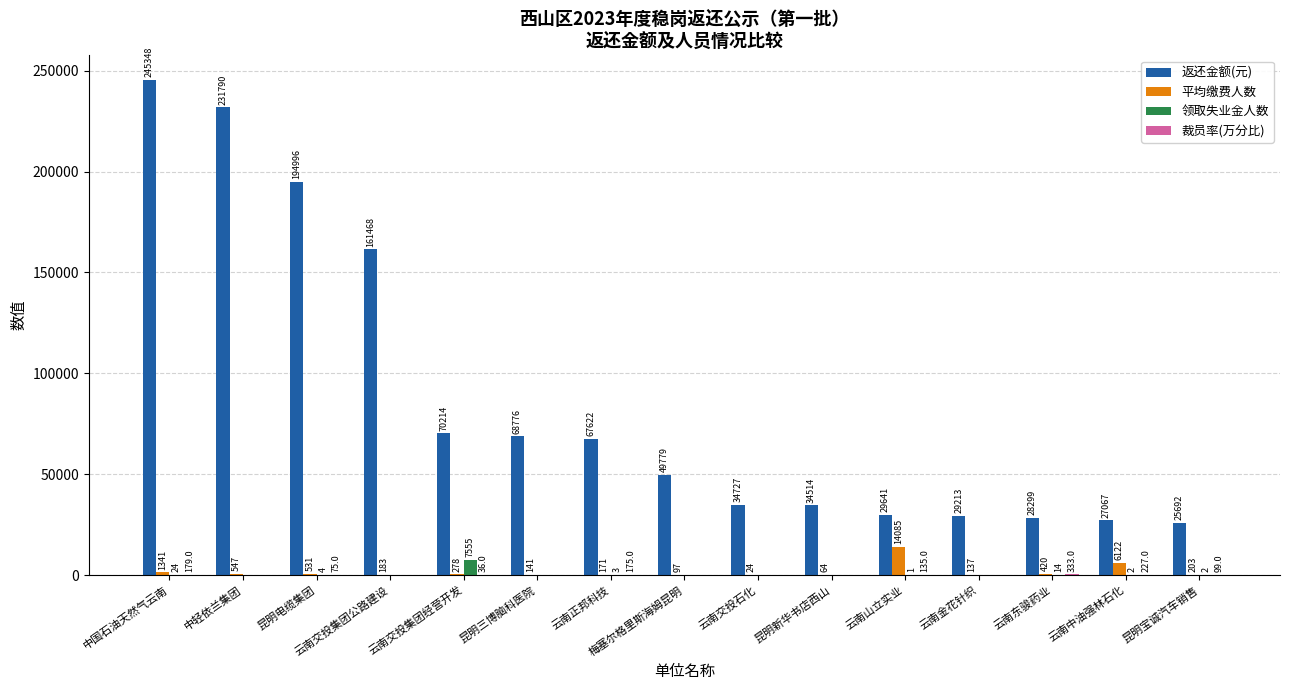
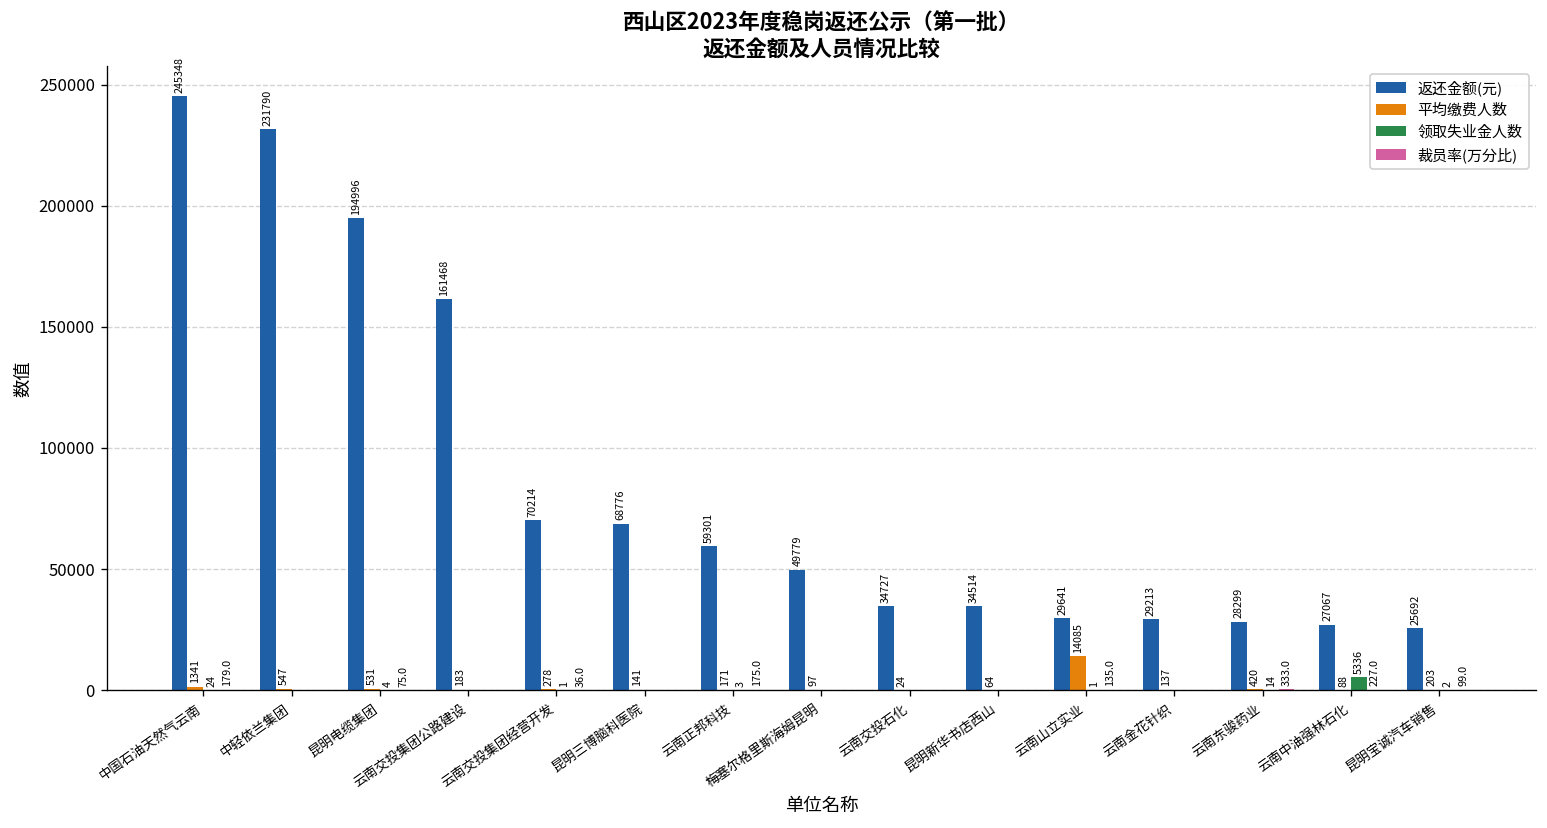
领取失业金人数, 云南交投集团经营开发: 7555 -> 1
返还金额(元), 云南正邦科技: 67622 -> 59301
平均缴费人数, 云南中油强林石化: 6122 -> 88
领取失业金人数, 云南中油强林石化: 2 -> 5336
